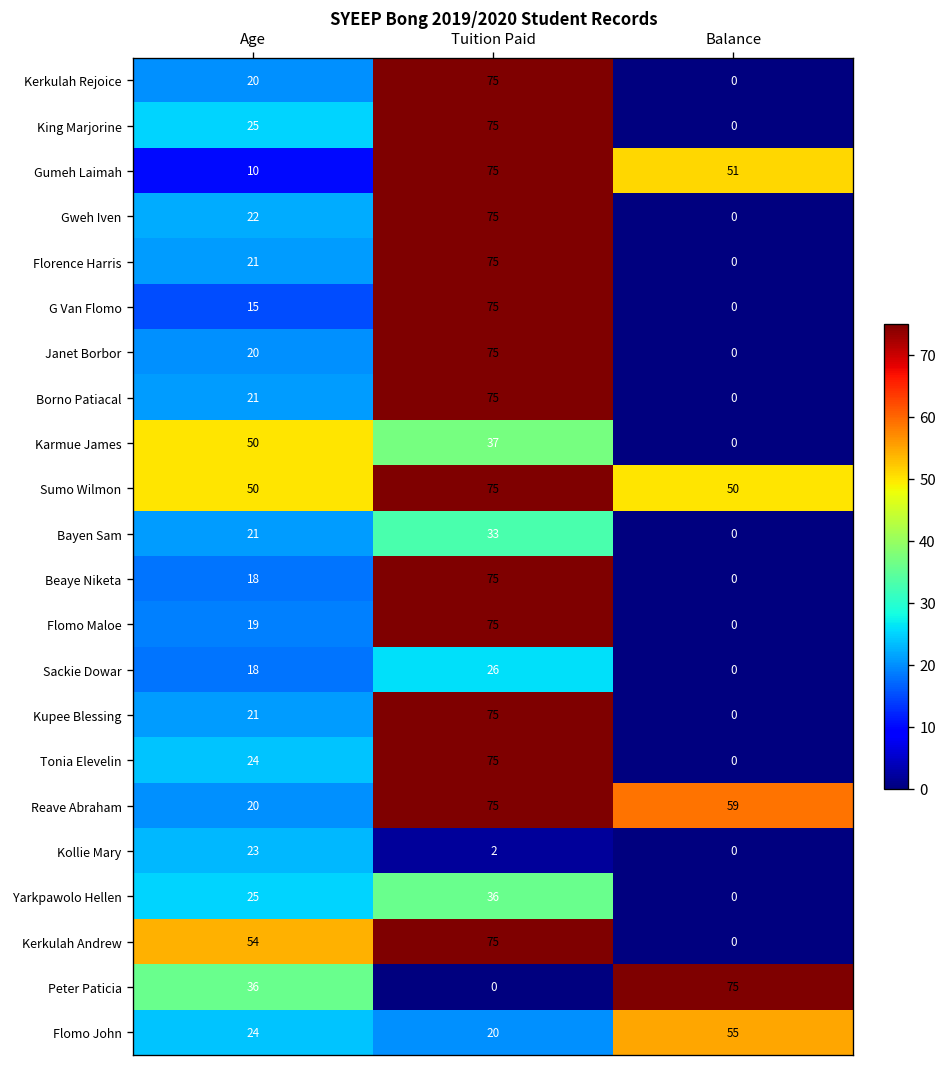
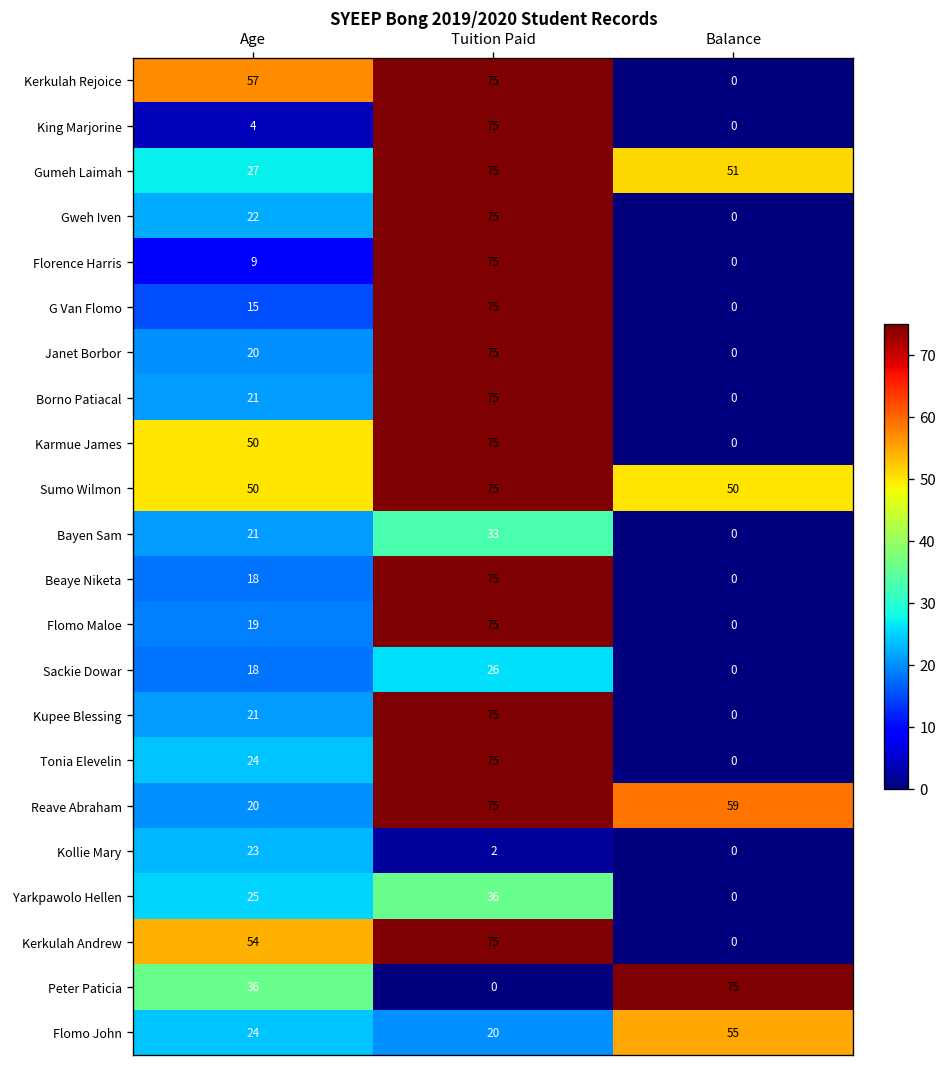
Kerkulah Rejoice, Age: 20 -> 57
King Marjorine, Age: 25 -> 4
Gumeh Laimah, Age: 10 -> 27
Florence Harris, Age: 21 -> 9
Karmue James, Tuition Paid: 37 -> 75
